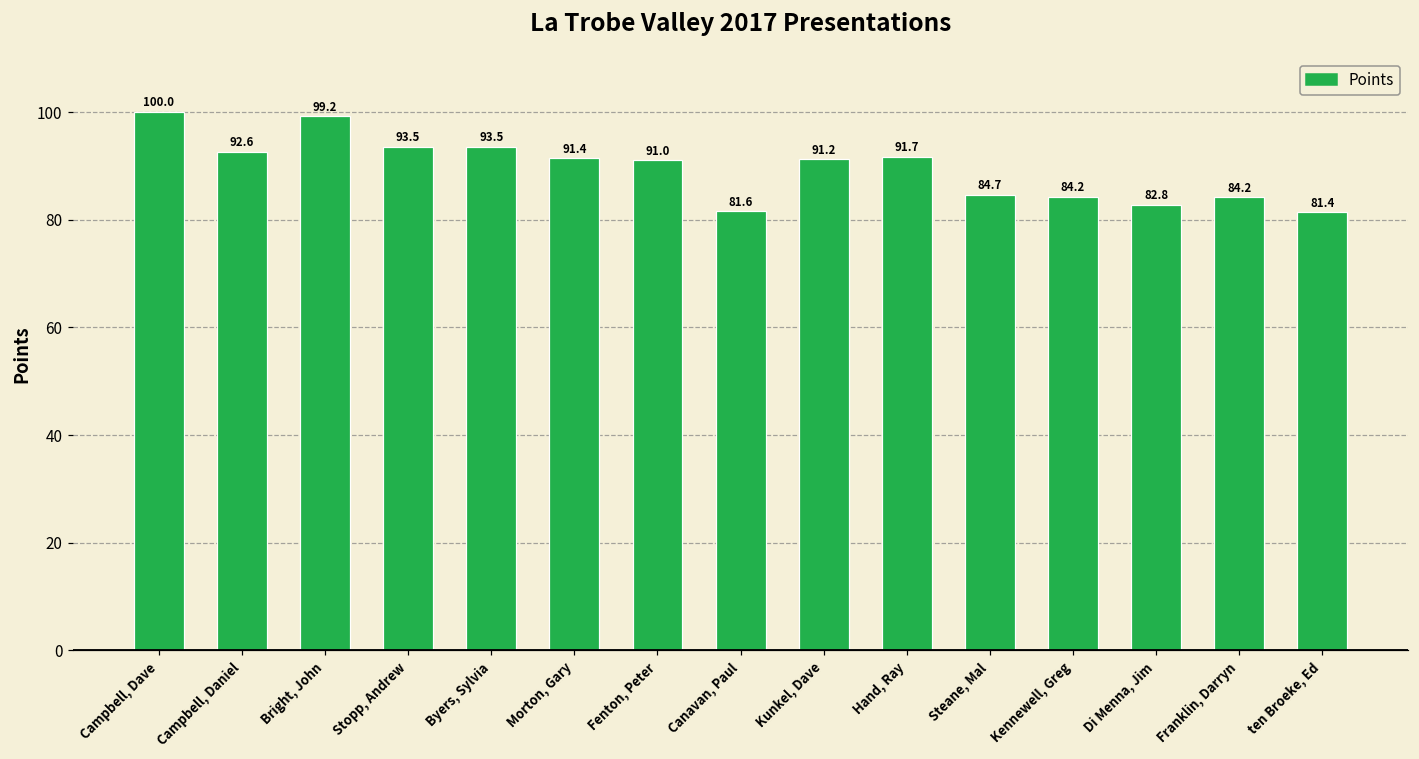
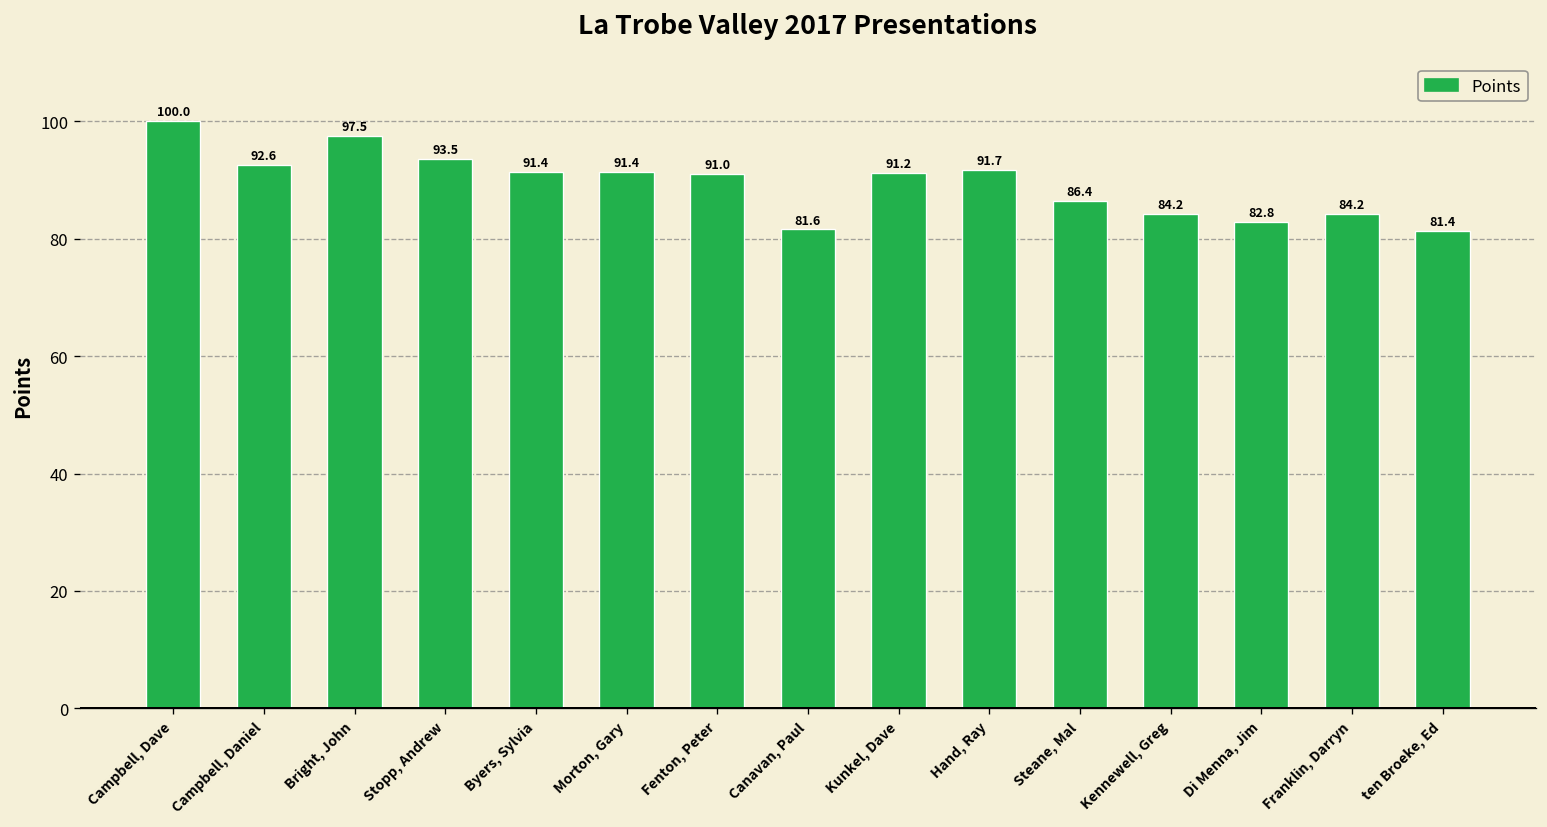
Bright, John: 99.2 -> 97.5
Byers, Sylvia: 93.5 -> 91.4
Steane, Mal: 84.7 -> 86.4
